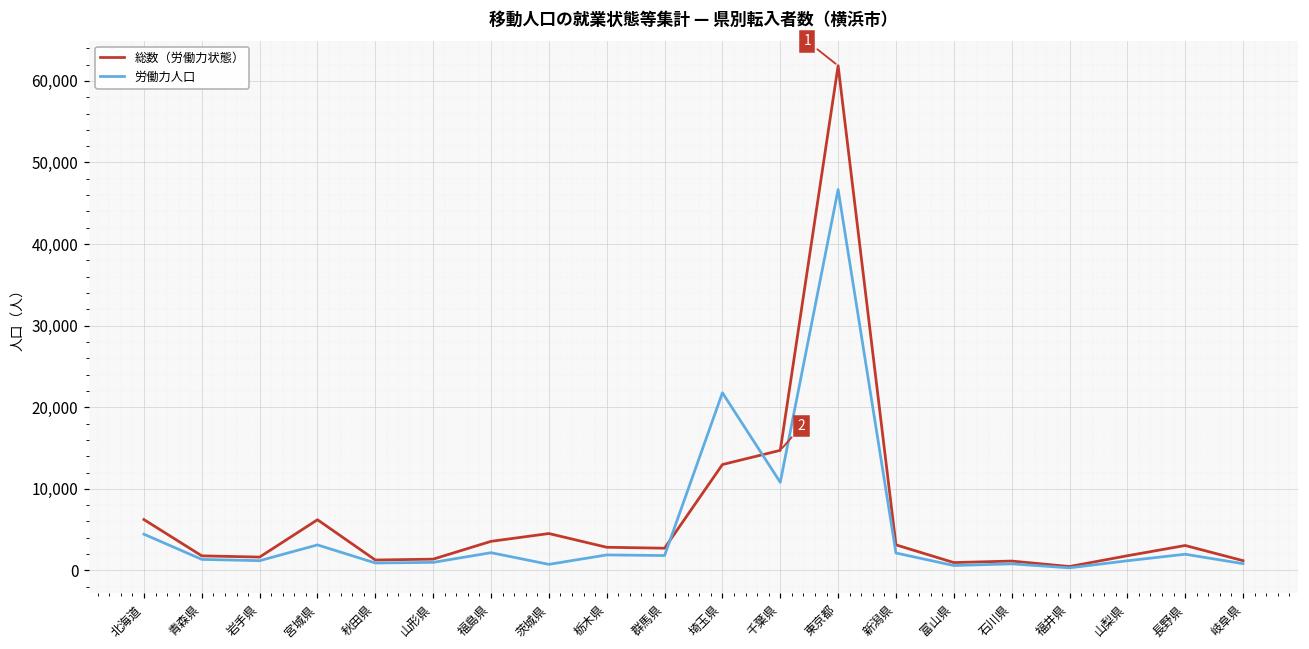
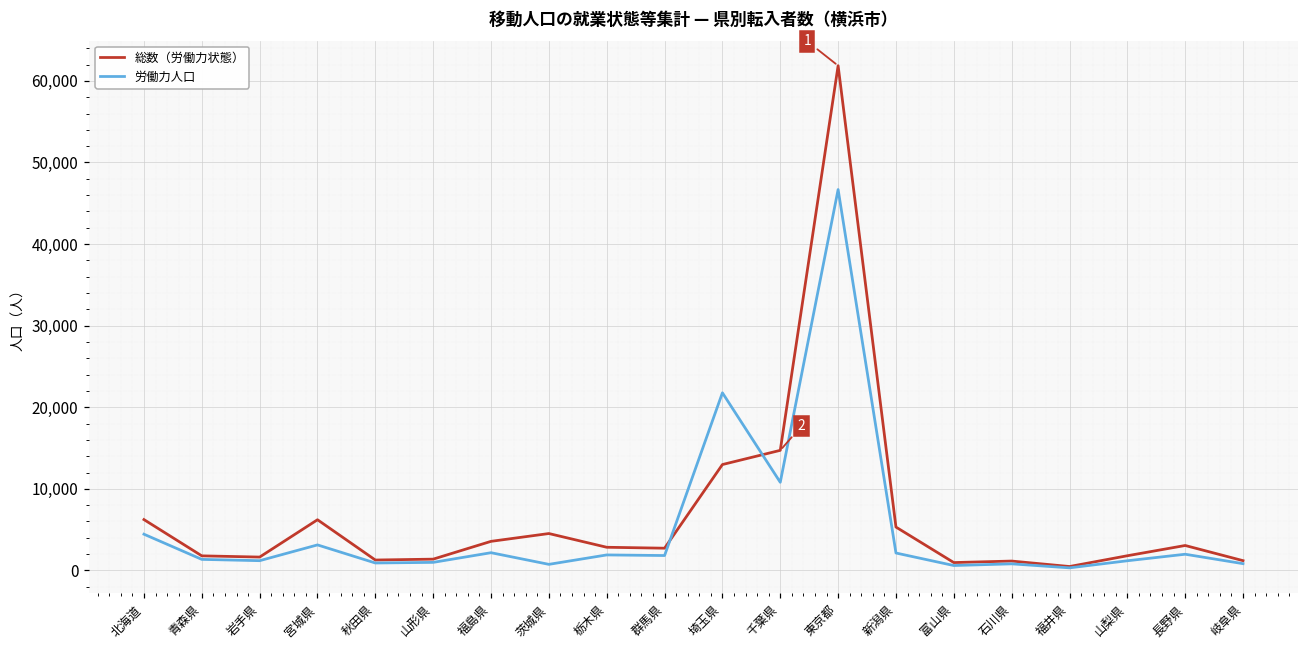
総数（労働力状態）, 新潟県: 3,000 -> 5,000
